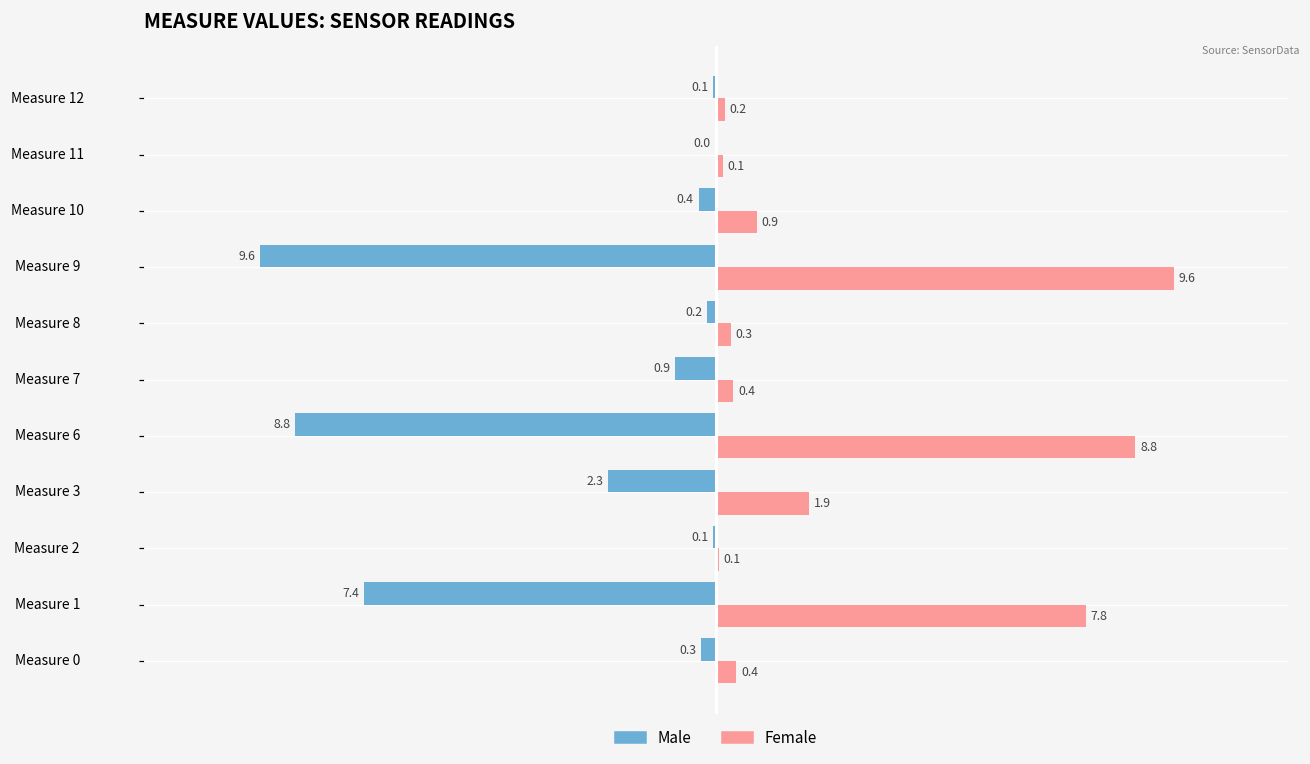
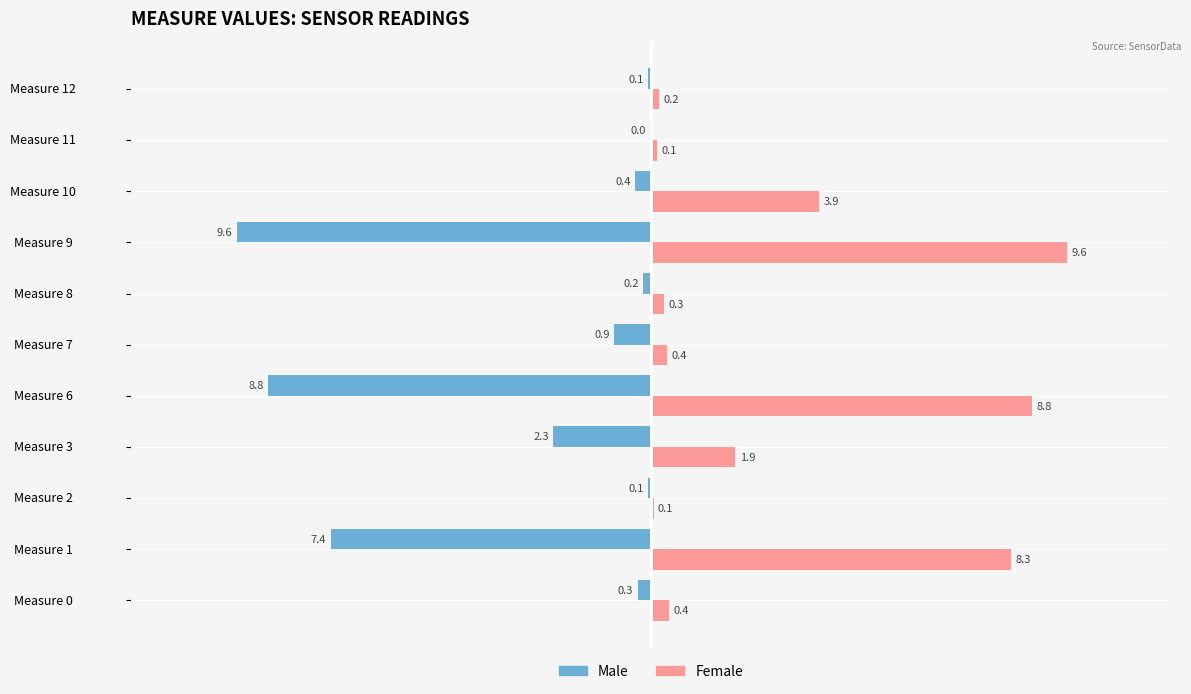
Female, Measure 10: 0.9 -> 3.9
Female, Measure 1: 7.8 -> 8.3
